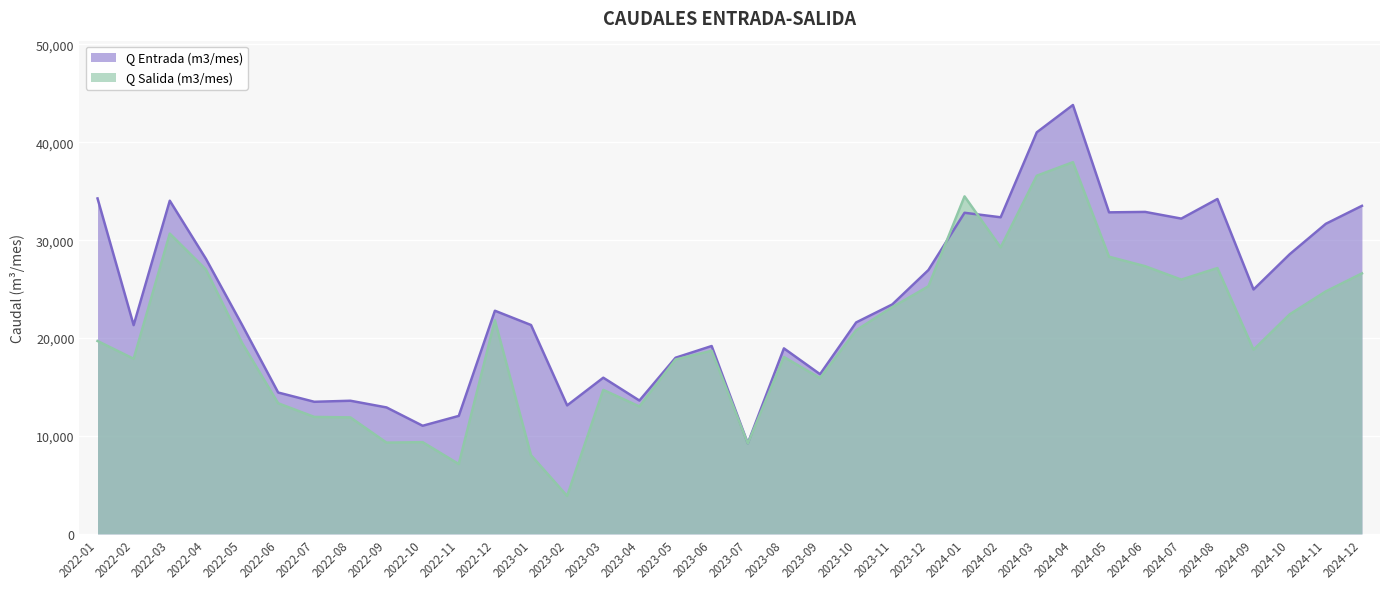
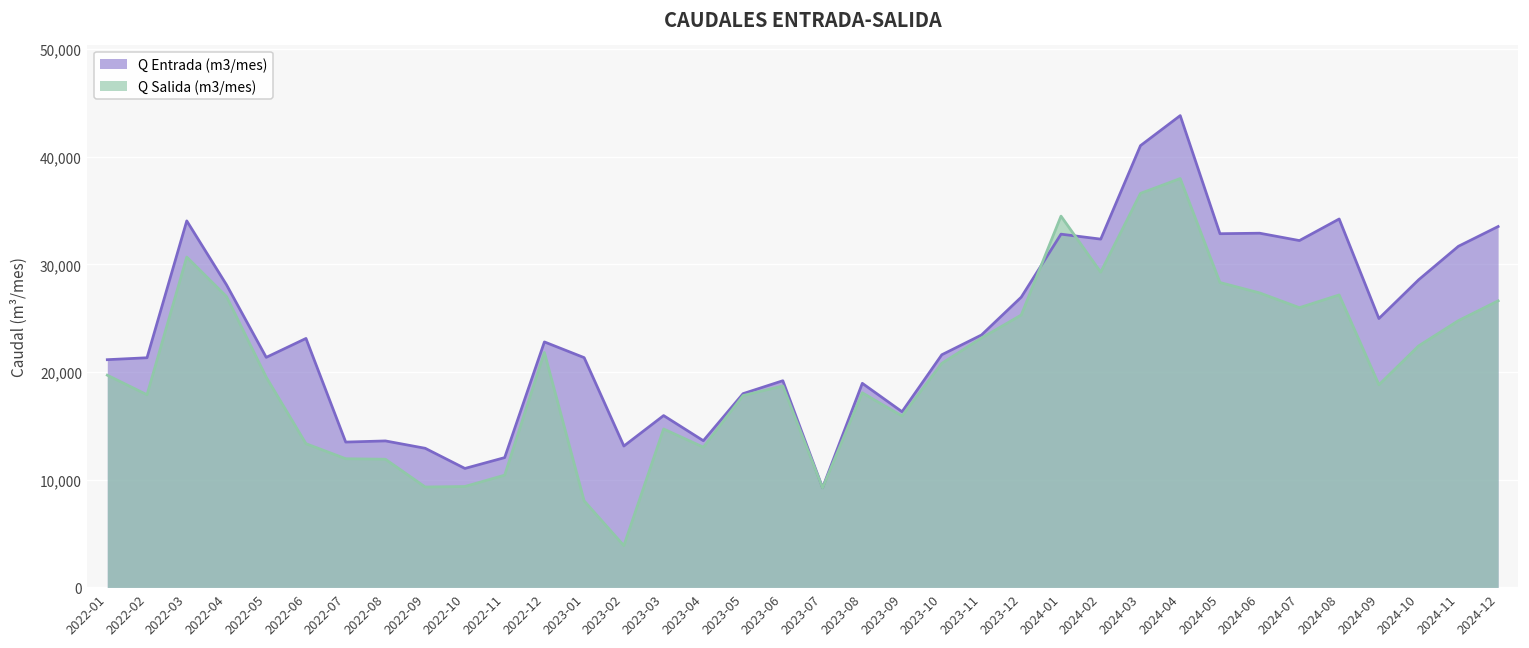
Q Entrada (m3/mes), 2022-01: 34,000 -> 21,000
Q Entrada (m3/mes), 2022-06: 14,000 -> 23,000
Q Salida (m3/mes), 2022-11: 7,000 -> 10,000
